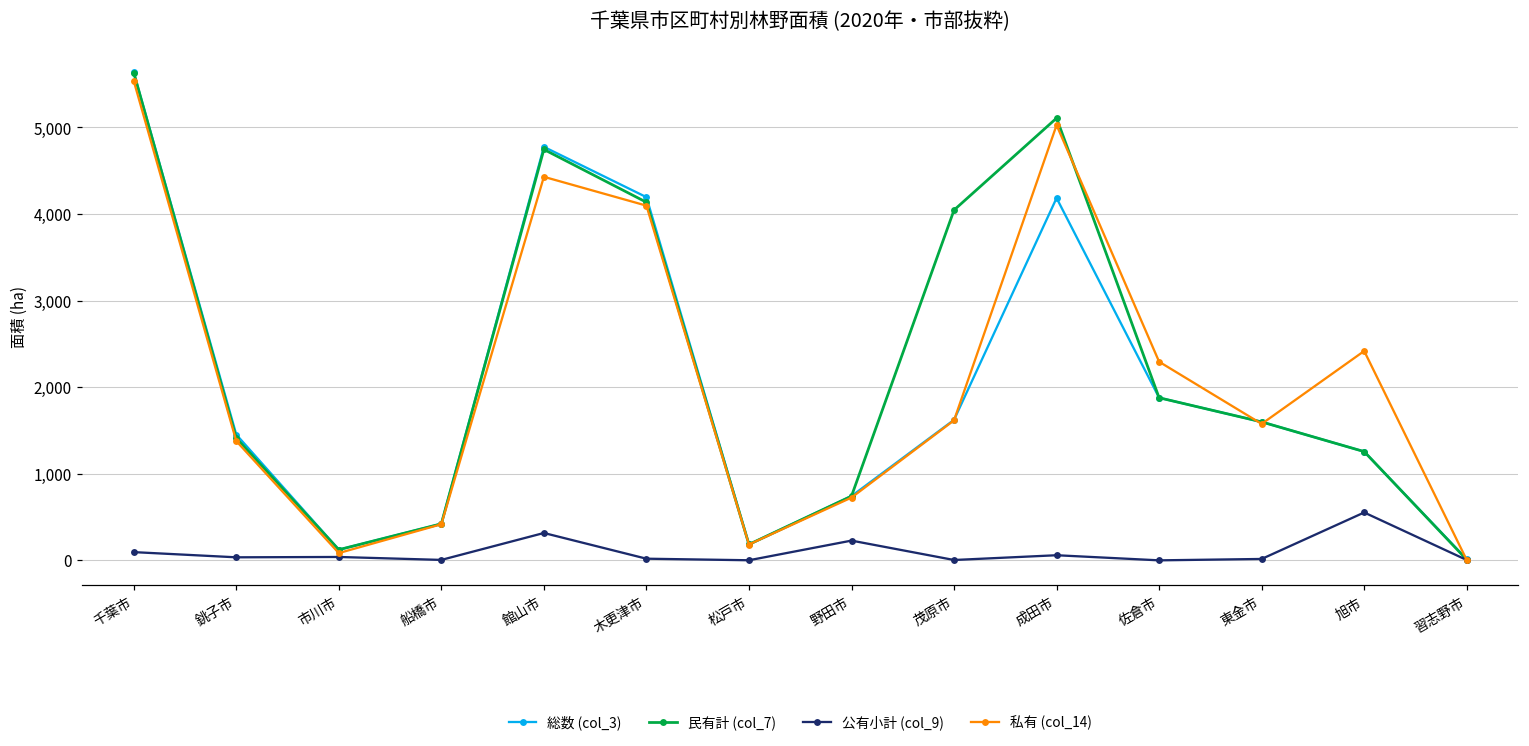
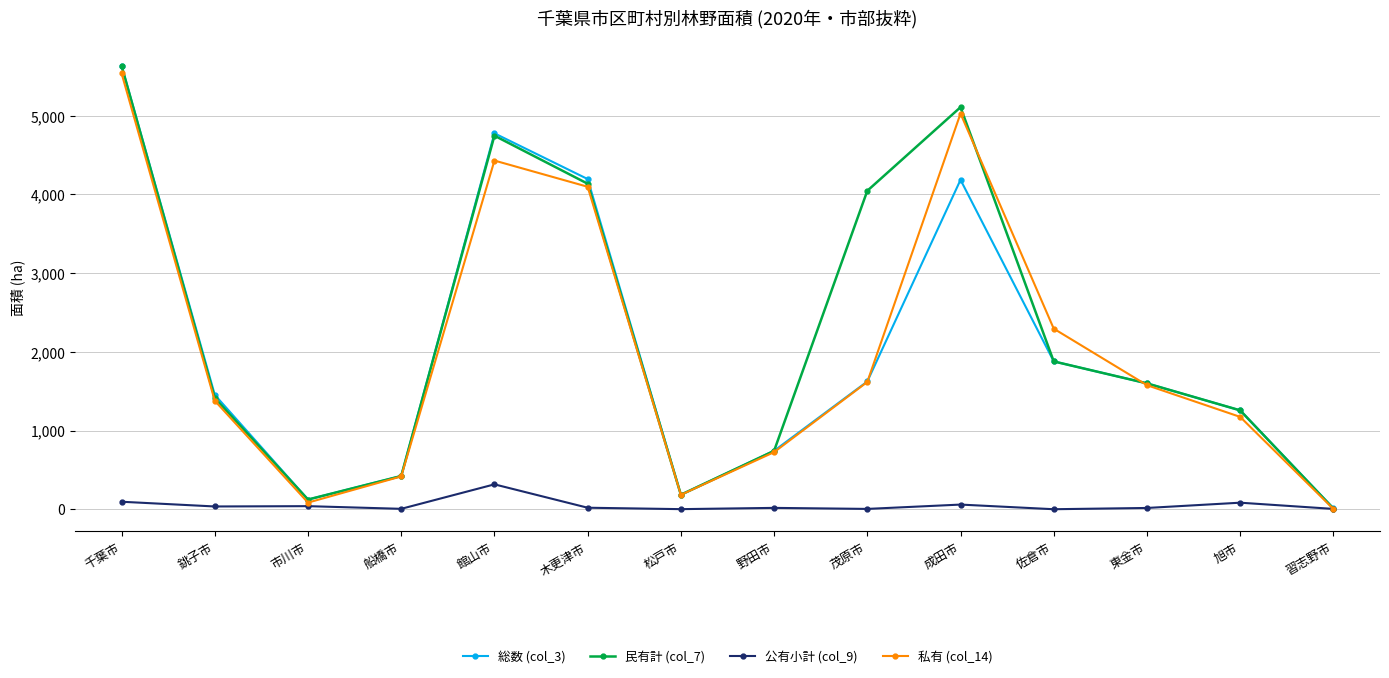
公有小計 (col_9), 野田市: 200 -> 0
公有小計 (col_9), 旭市: 600 -> 100
私有 (col_14), 旭市: 2,400 -> 1,200
